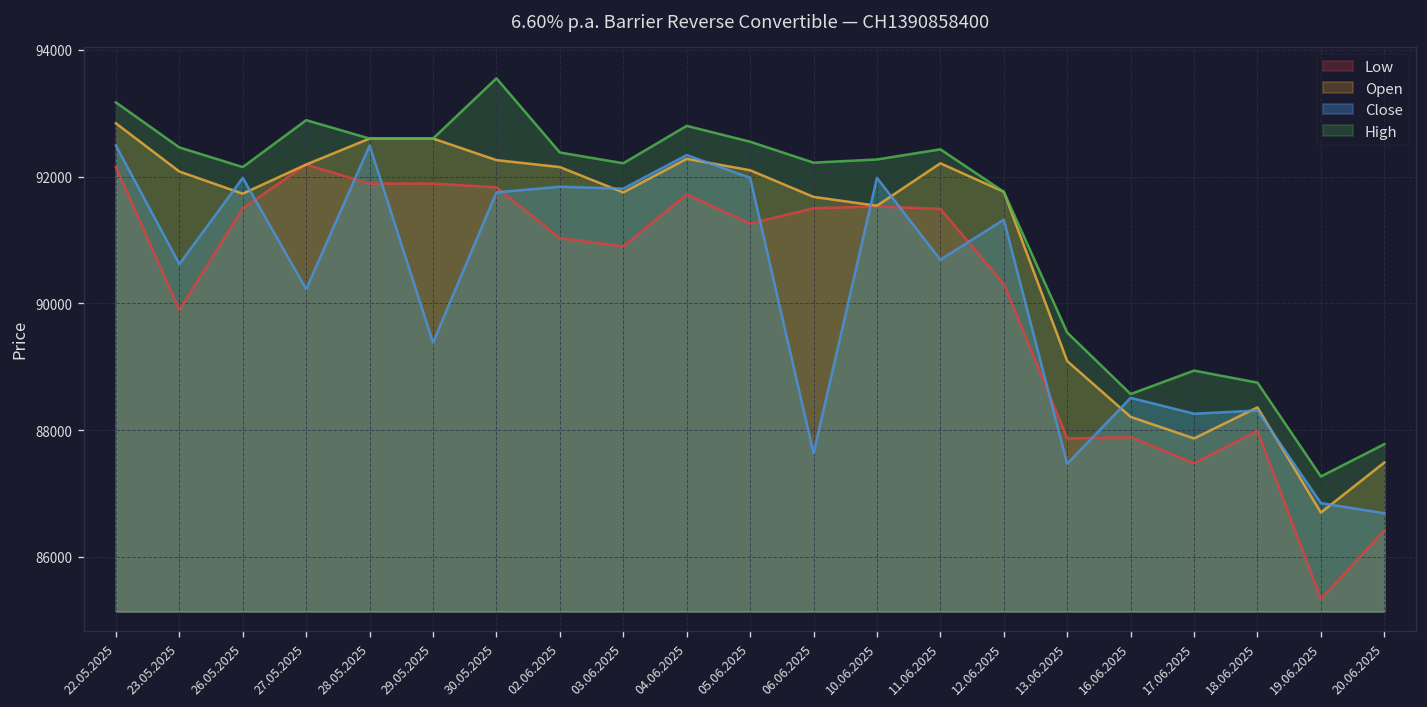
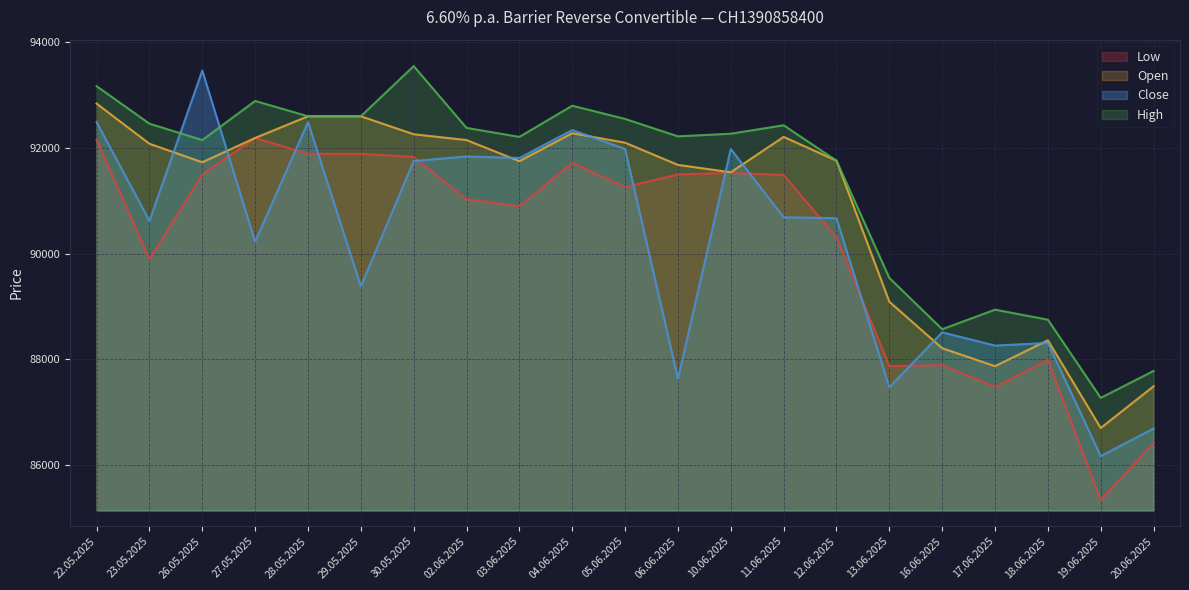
Close, 26.05.2025: 92000 -> 93500
Close, 12.06.2025: 91300 -> 90700
Close, 19.06.2025: 86900 -> 86200
